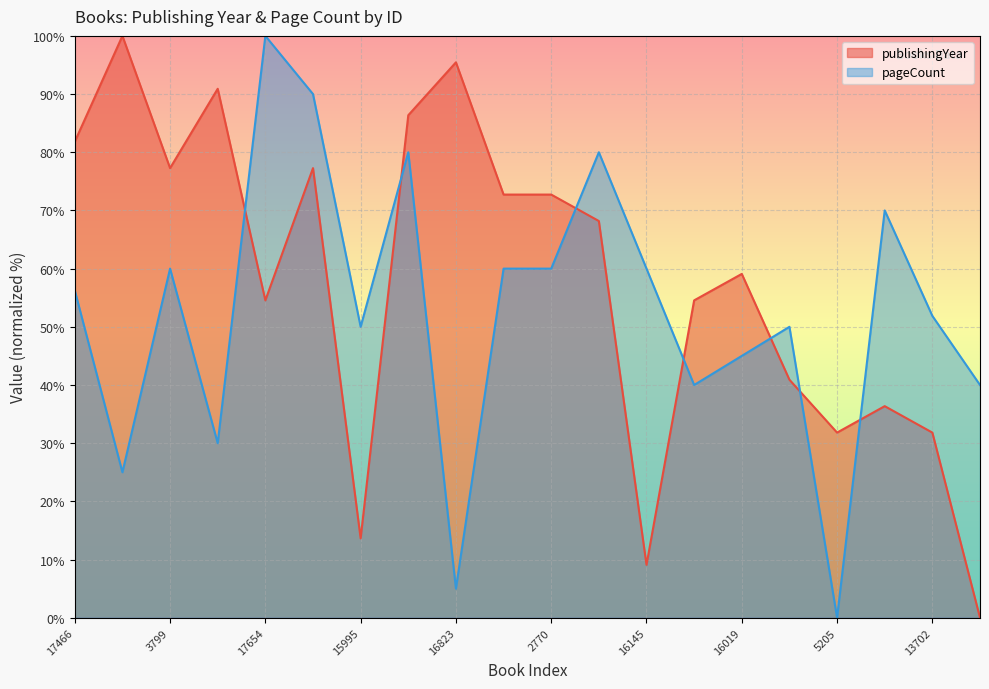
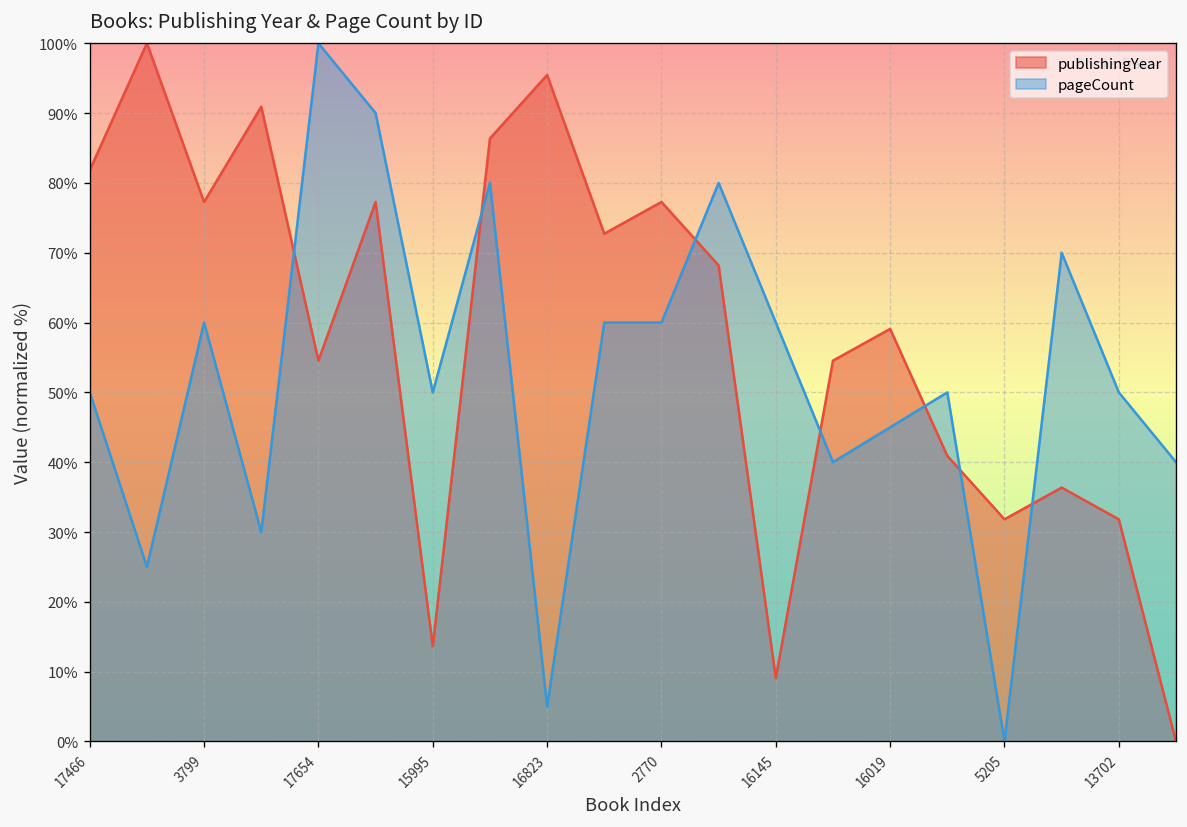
pageCount, 17466: 56% -> 50%
publishingYear, 2770: 73% -> 77%
pageCount, 13702: 52% -> 50%
